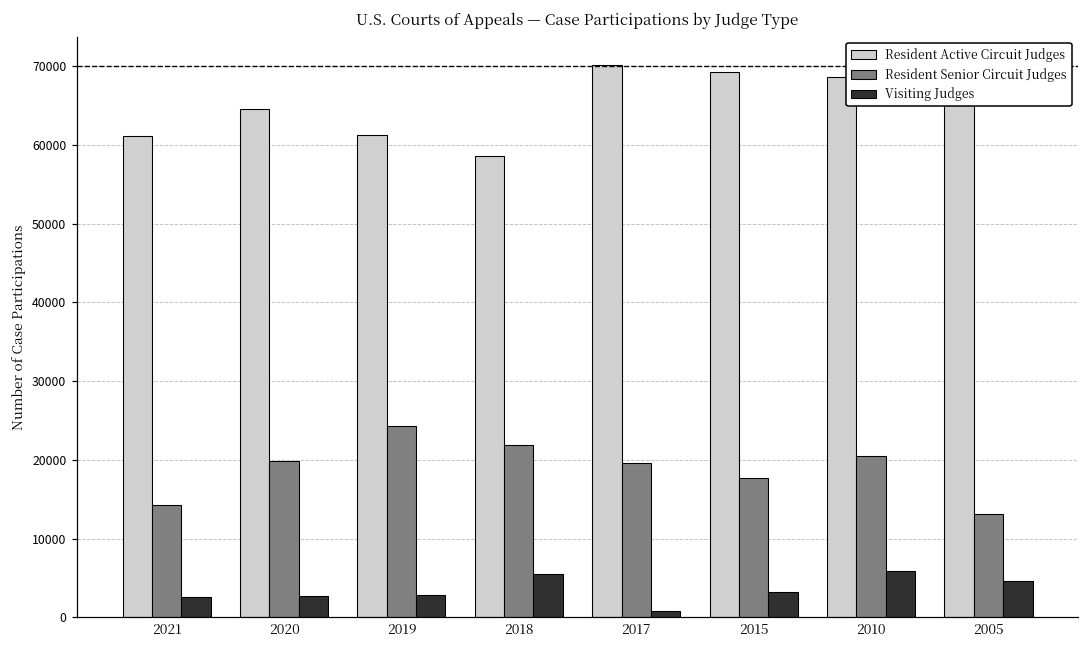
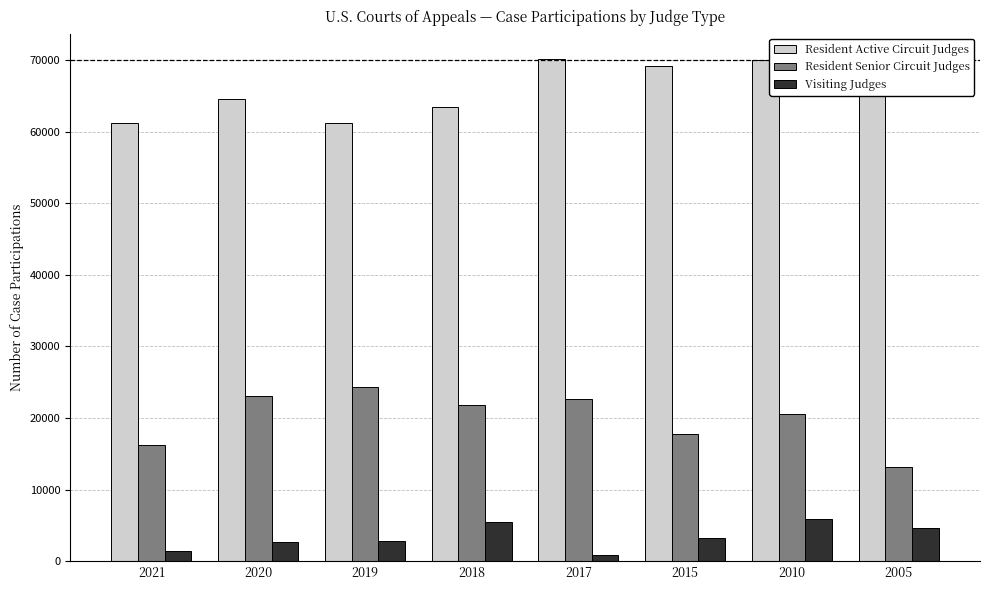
Resident Senior Circuit Judges, 2021: 14000 -> 16000
Visiting Judges, 2021: 3000 -> 1000
Resident Senior Circuit Judges, 2020: 20000 -> 23000
Resident Active Circuit Judges, 2018: 59000 -> 63000
Resident Senior Circuit Judges, 2017: 20000 -> 23000
Resident Active Circuit Judges, 2010: 69000 -> 70000
